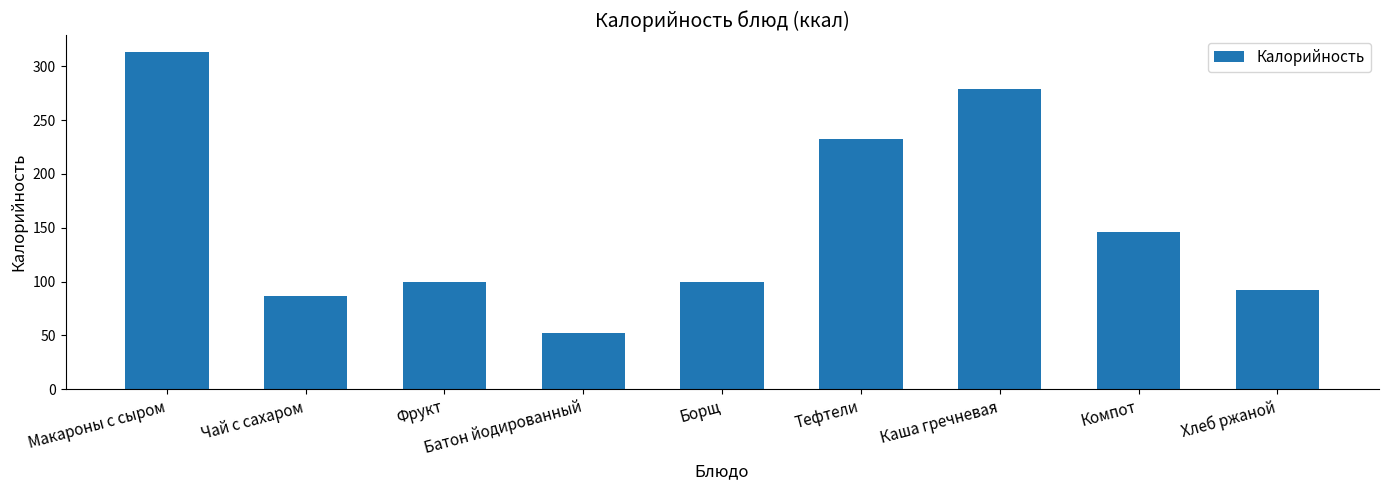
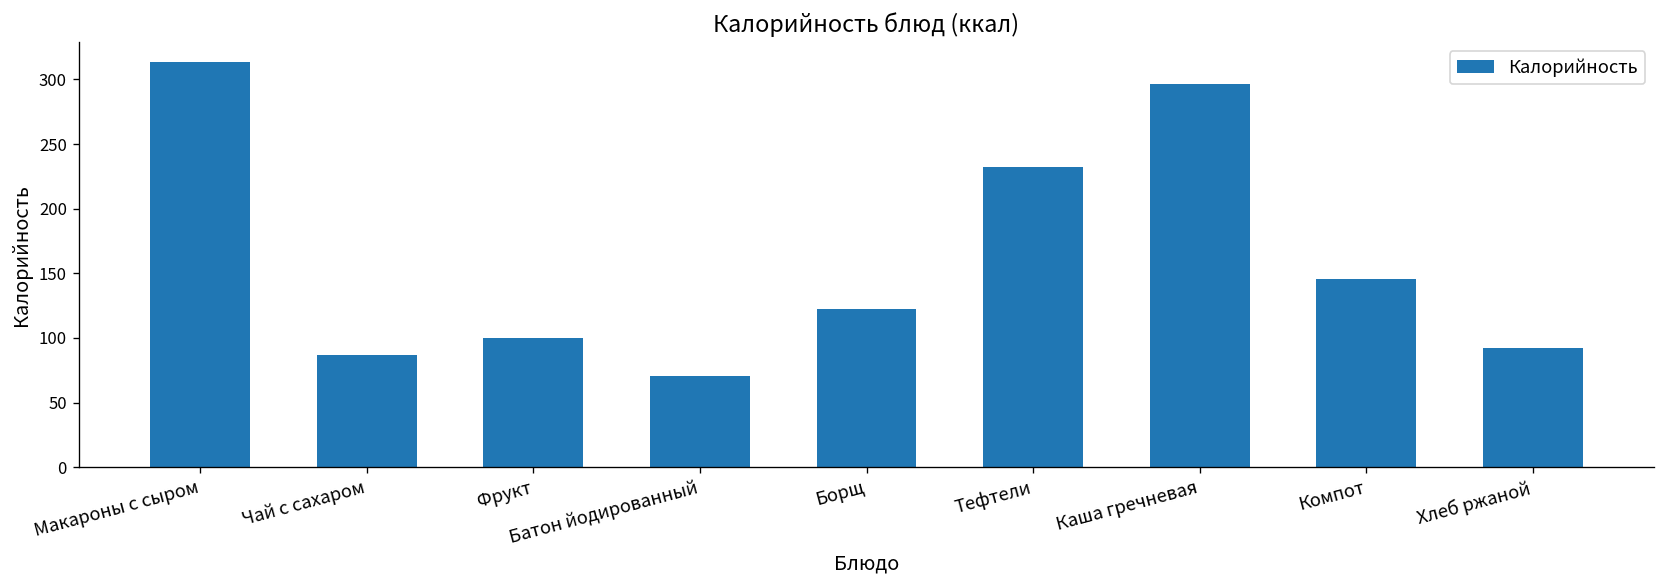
Батон йодированный: 52 -> 70
Борщ: 99 -> 122
Каша гречневая: 279 -> 297
